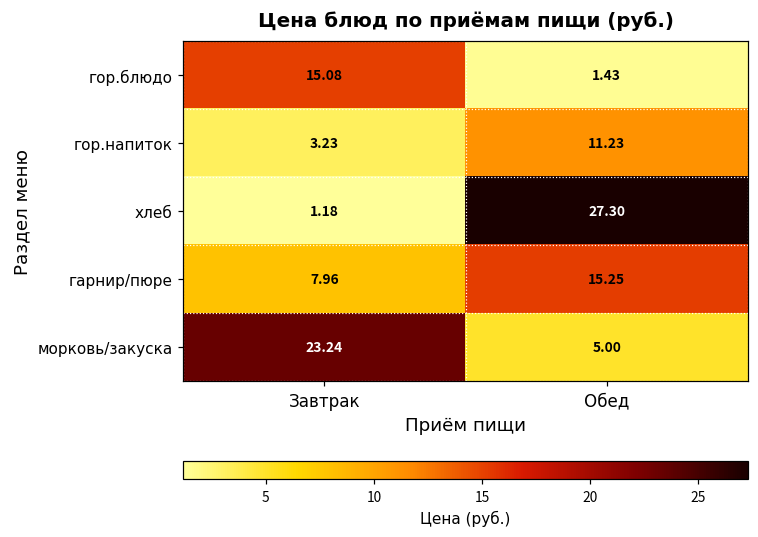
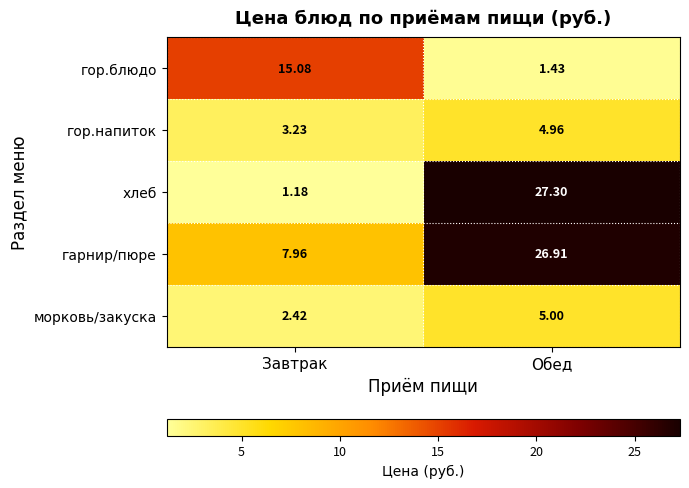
гор.напиток, Обед: 11.23 -> 4.96
гарнир/пюре, Обед: 15.25 -> 26.91
морковь/закуска, Завтрак: 23.24 -> 2.42
